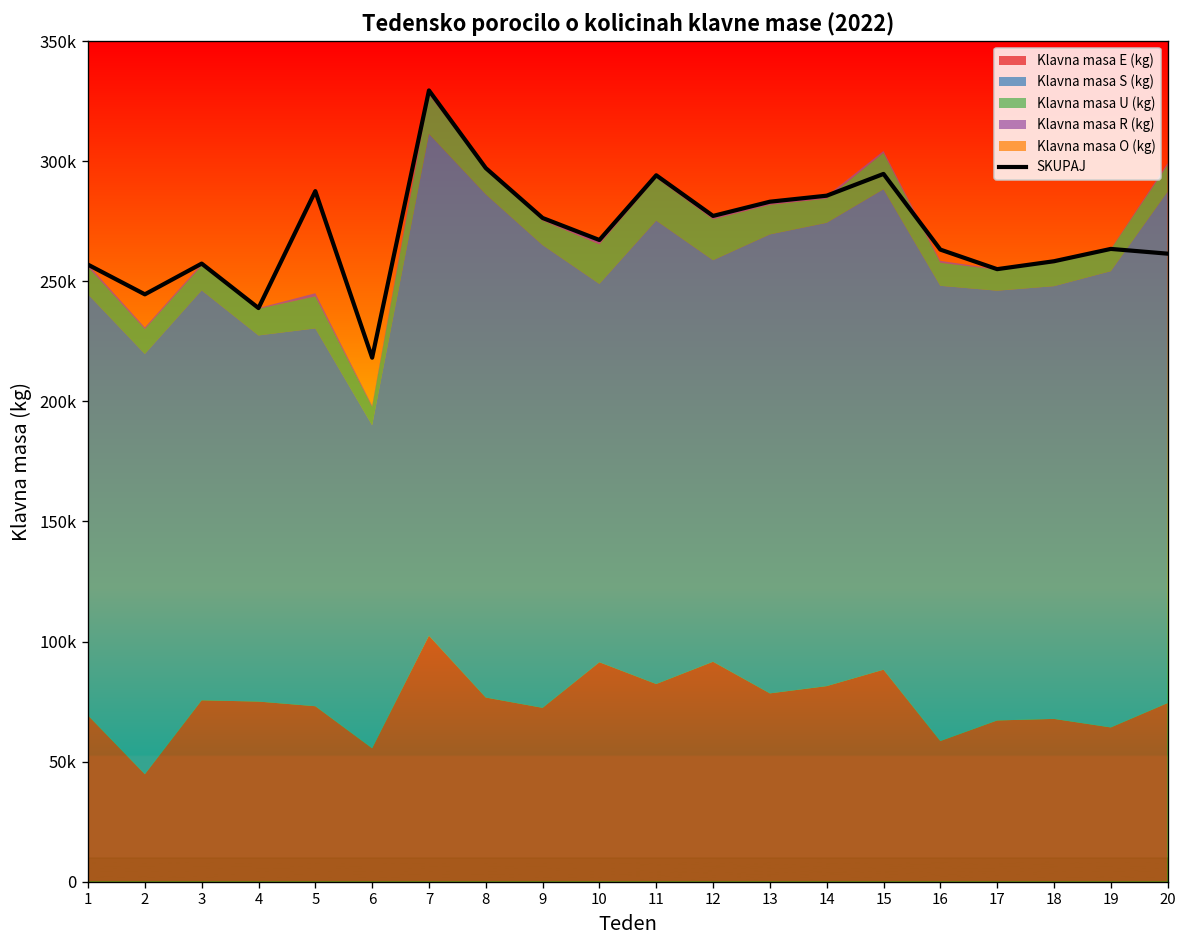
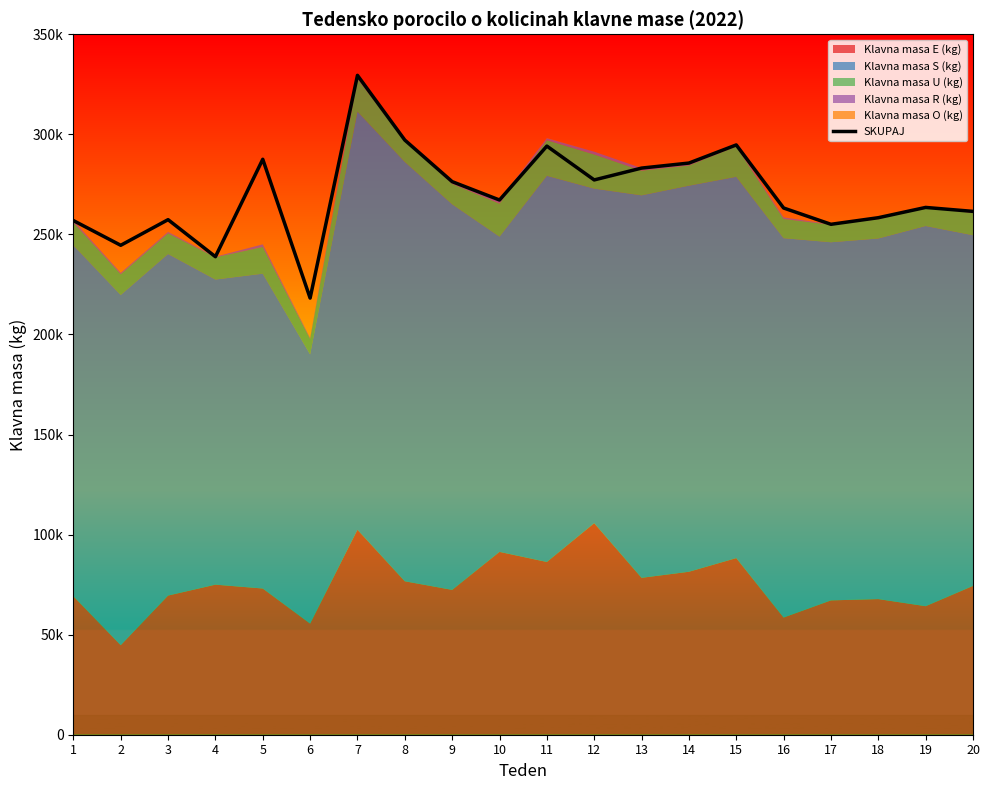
Klavna masa E (kg), 3: 76000 -> 70000
Klavna masa E (kg), 11: 82000 -> 86000
Klavna masa E (kg), 12: 92000 -> 106000
Klavna masa S (kg), 15: 200000 -> 191000
Klavna masa S (kg), 20: 213000 -> 175000
